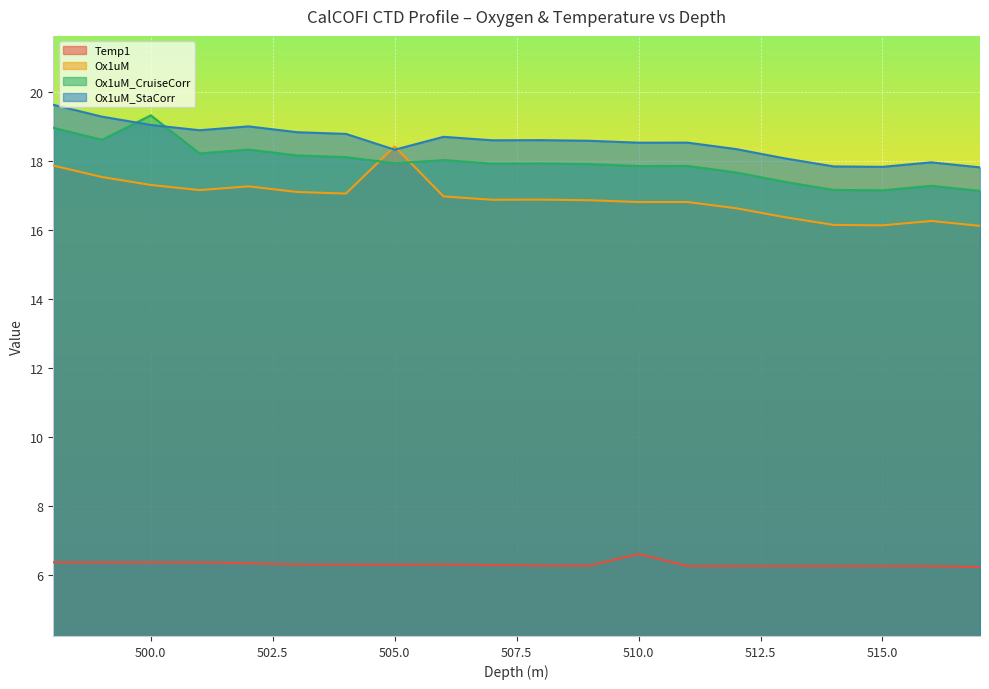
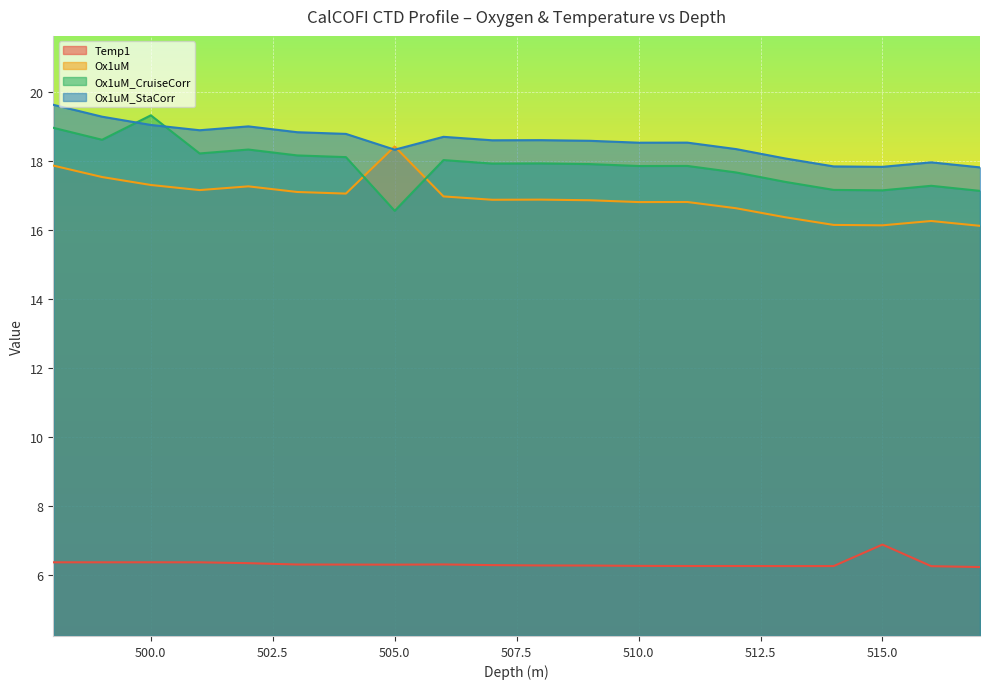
Ox1uM_CruiseCorr, 505.0: 17.9 -> 16.6
Temp1, 510.0: 6.6 -> 6.3
Temp1, 515.0: 6.3 -> 6.9
